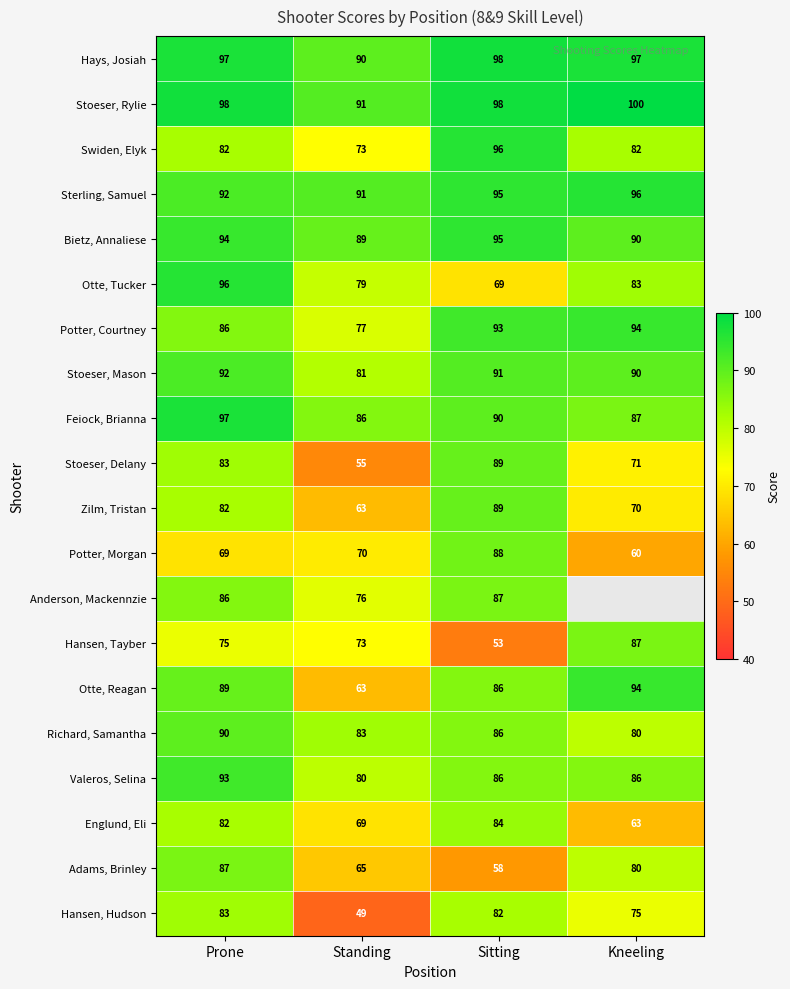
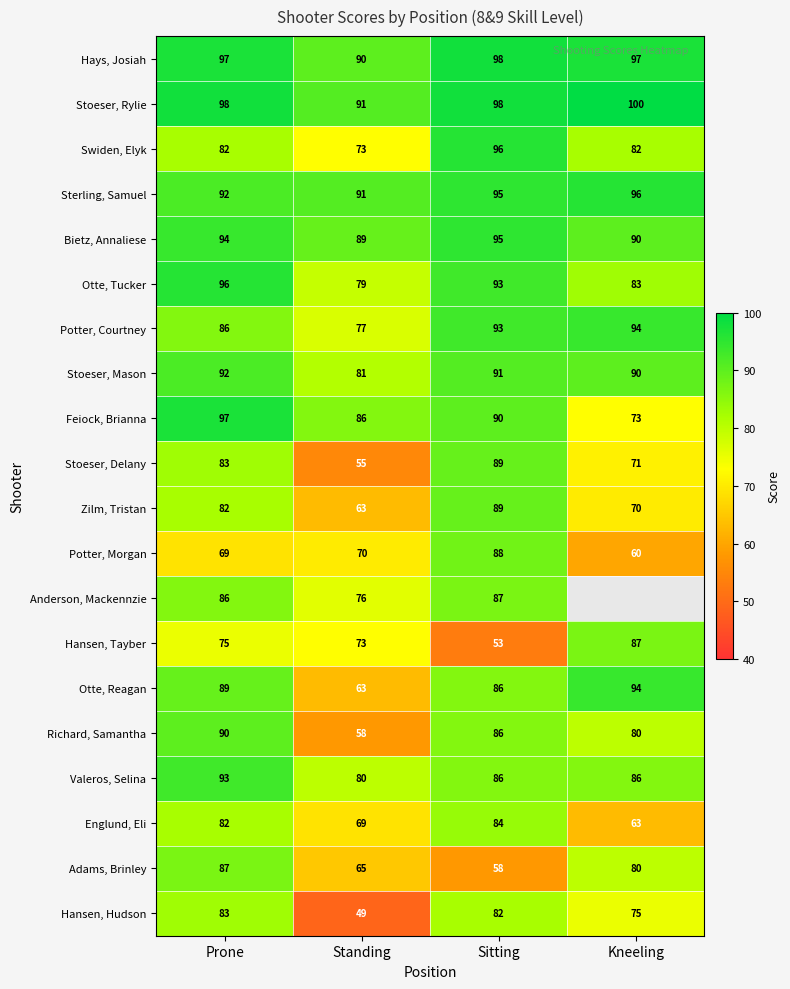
Otte, Tucker, Sitting: 69 -> 93
Feiock, Brianna, Kneeling: 87 -> 73
Richard, Samantha, Standing: 83 -> 58
